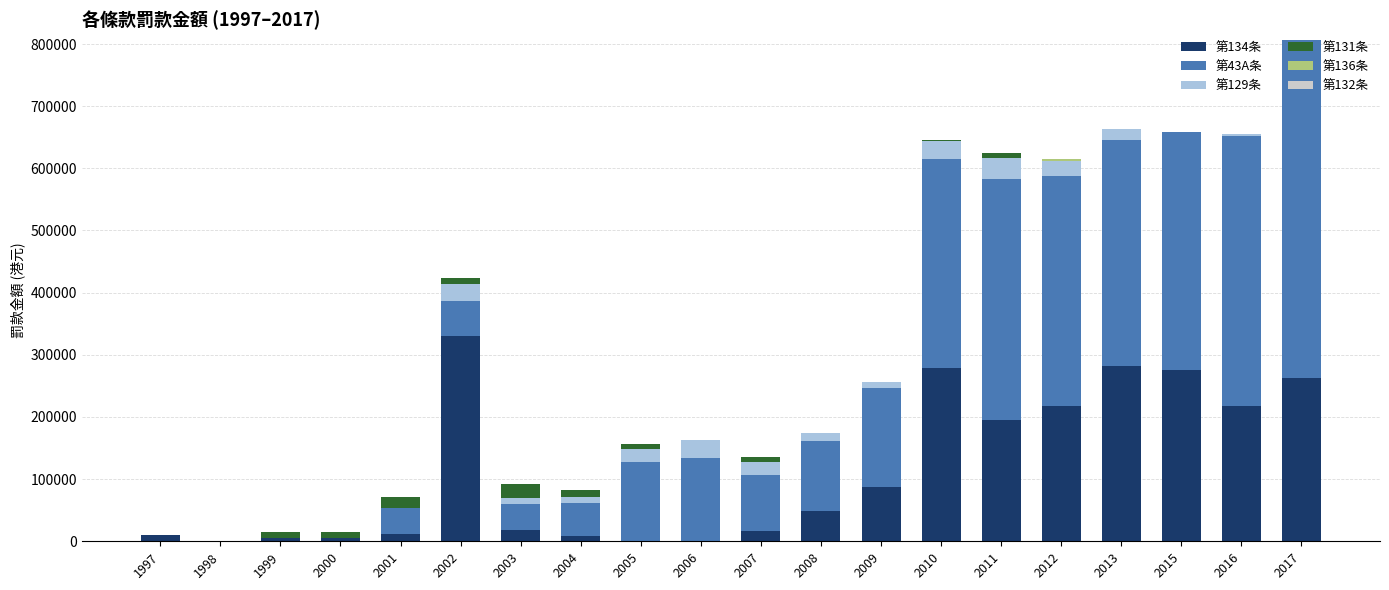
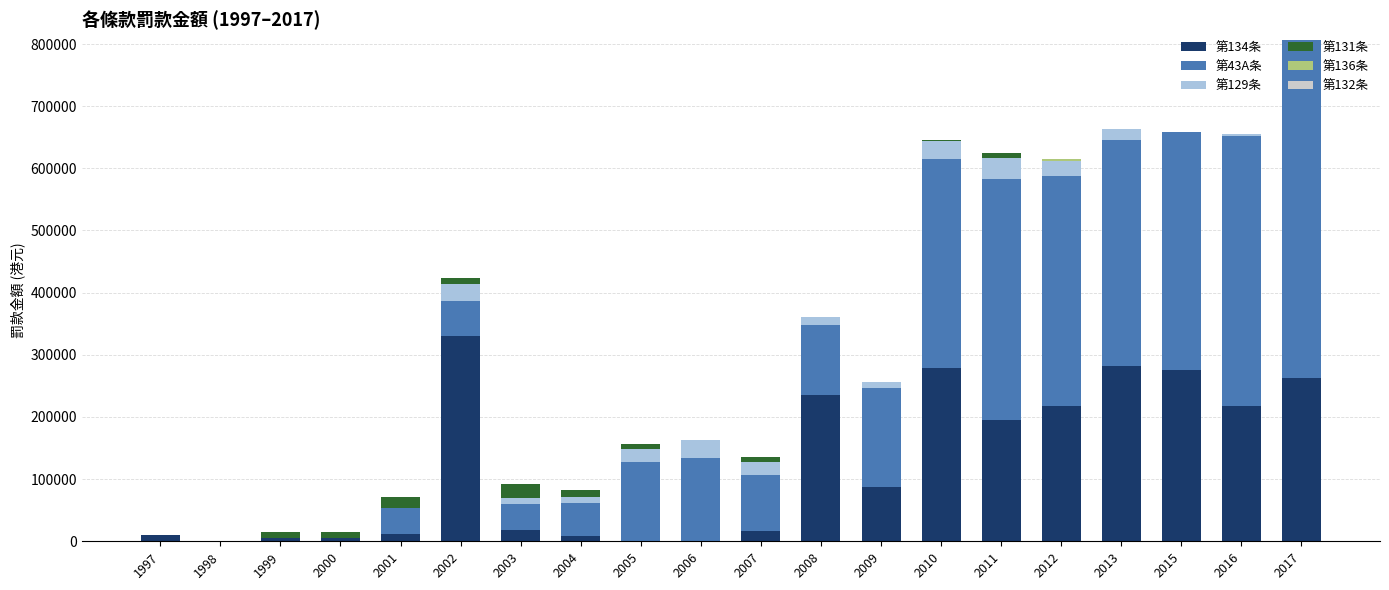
第134条, 2008: 50000 -> 230000
